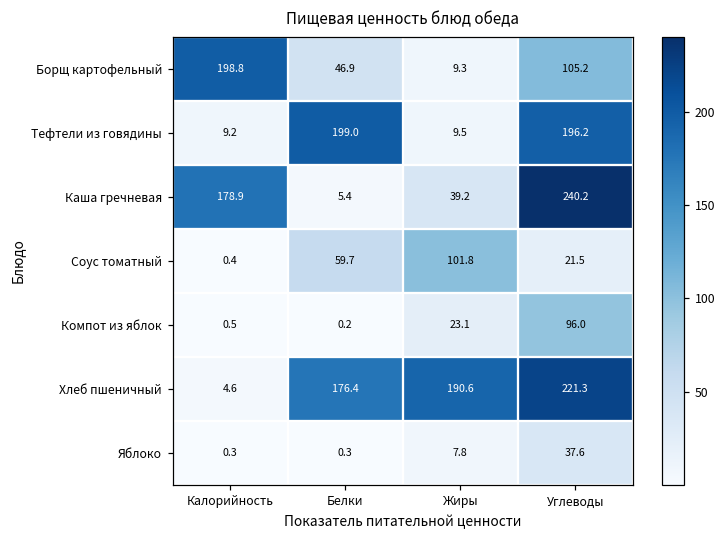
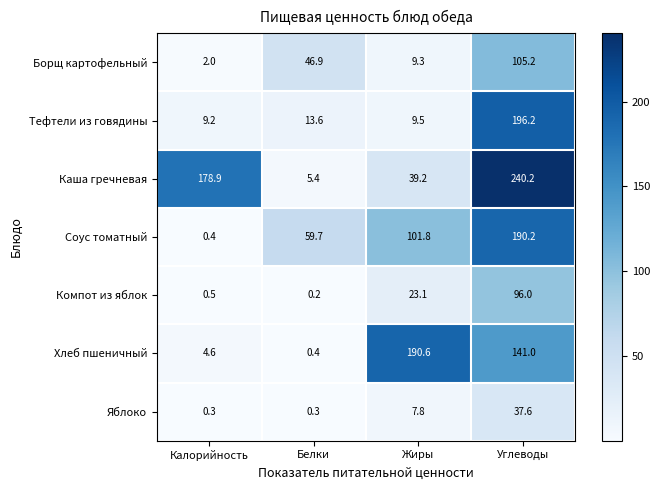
Борщ картофельный, Калорийность: 198.8 -> 2.0
Тефтели из говядины, Белки: 199.0 -> 13.6
Соус томатный, Углеводы: 21.5 -> 190.2
Хлеб пшеничный, Белки: 176.4 -> 0.4
Хлеб пшеничный, Углеводы: 221.3 -> 141.0
